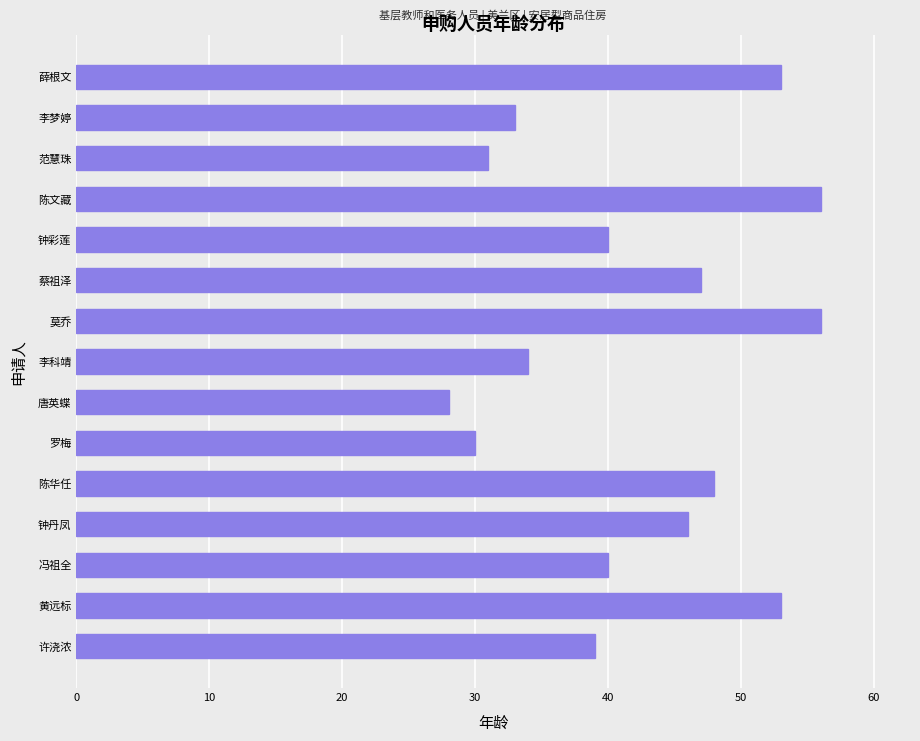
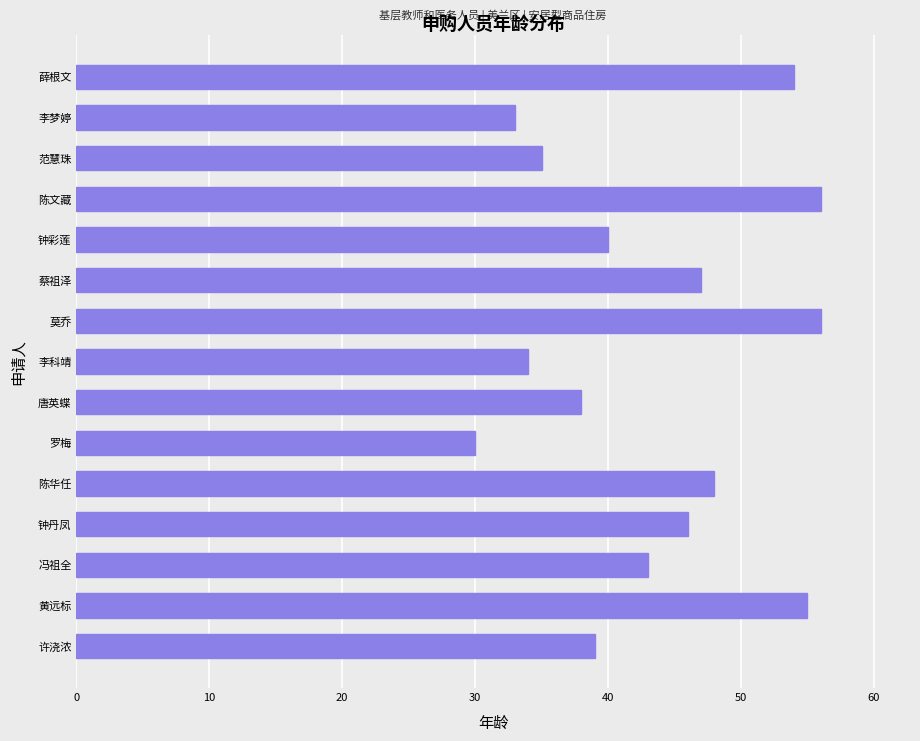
薛根文: 53 -> 54
范慧珠: 31 -> 35
唐英蝶: 28 -> 38
冯祖全: 40 -> 43
黄远标: 53 -> 55
